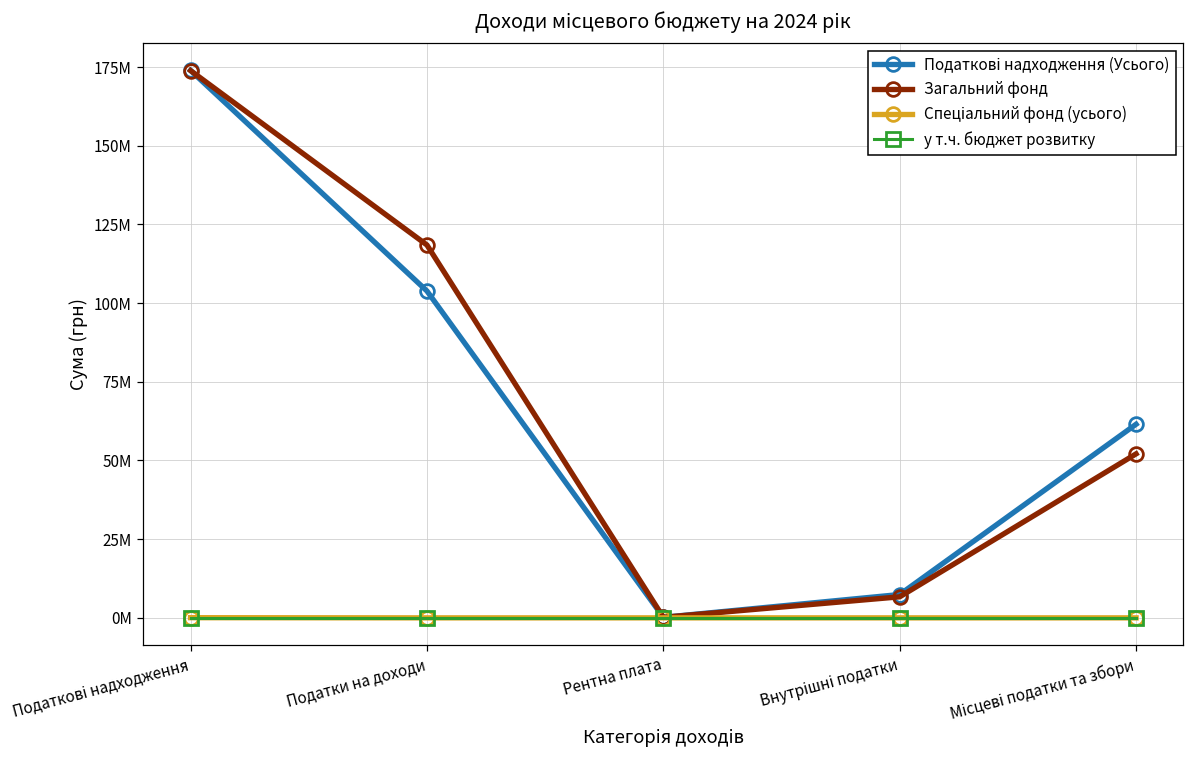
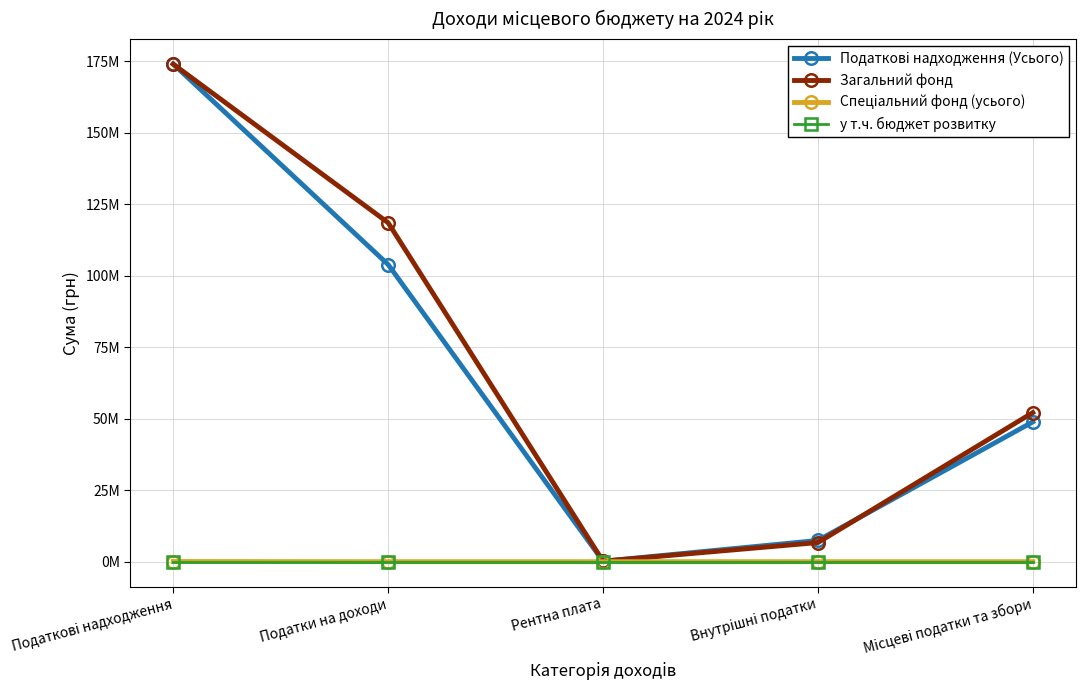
Податкові надходження (Усього), Місцеві податки та збори: 62000000 -> 49000000
